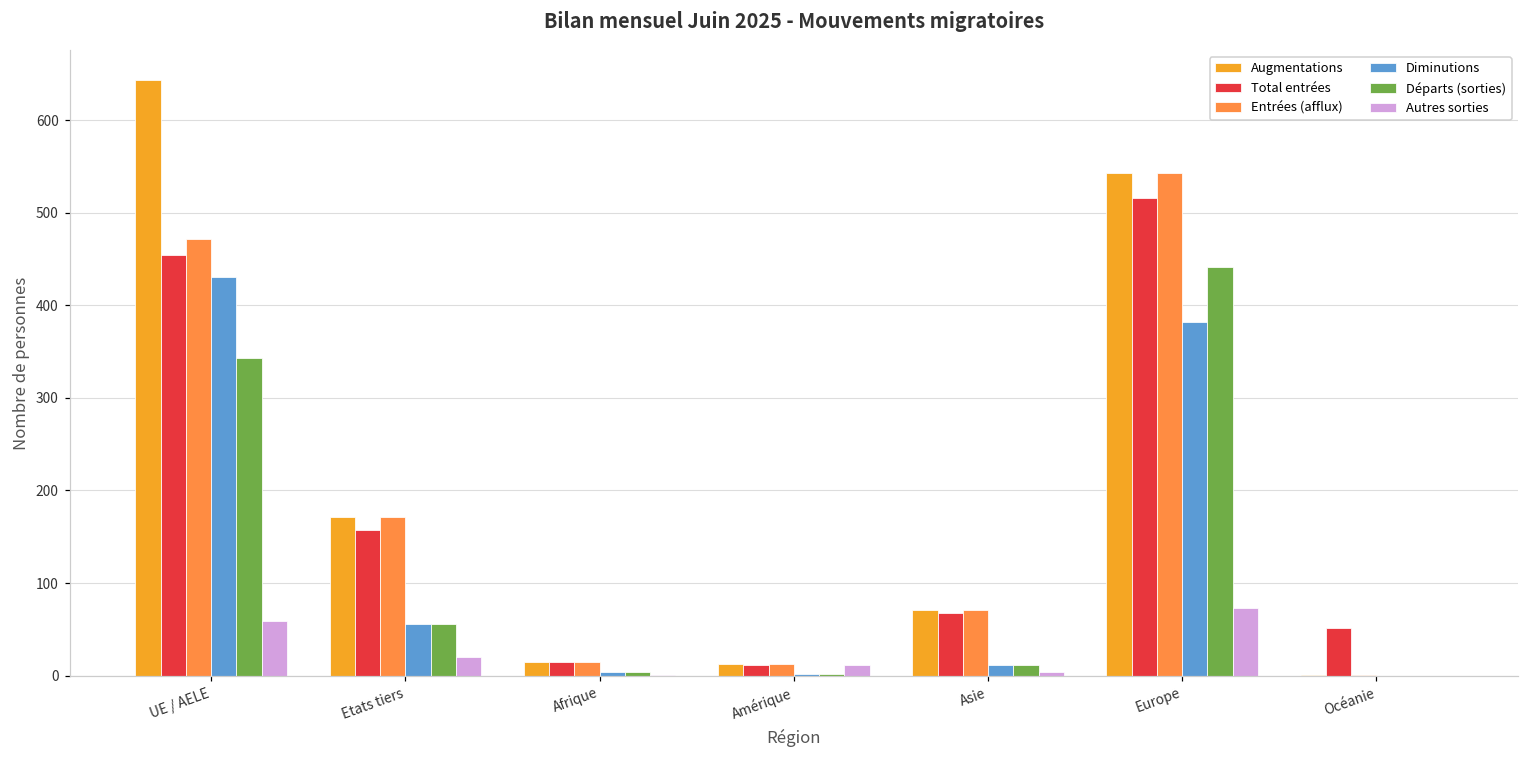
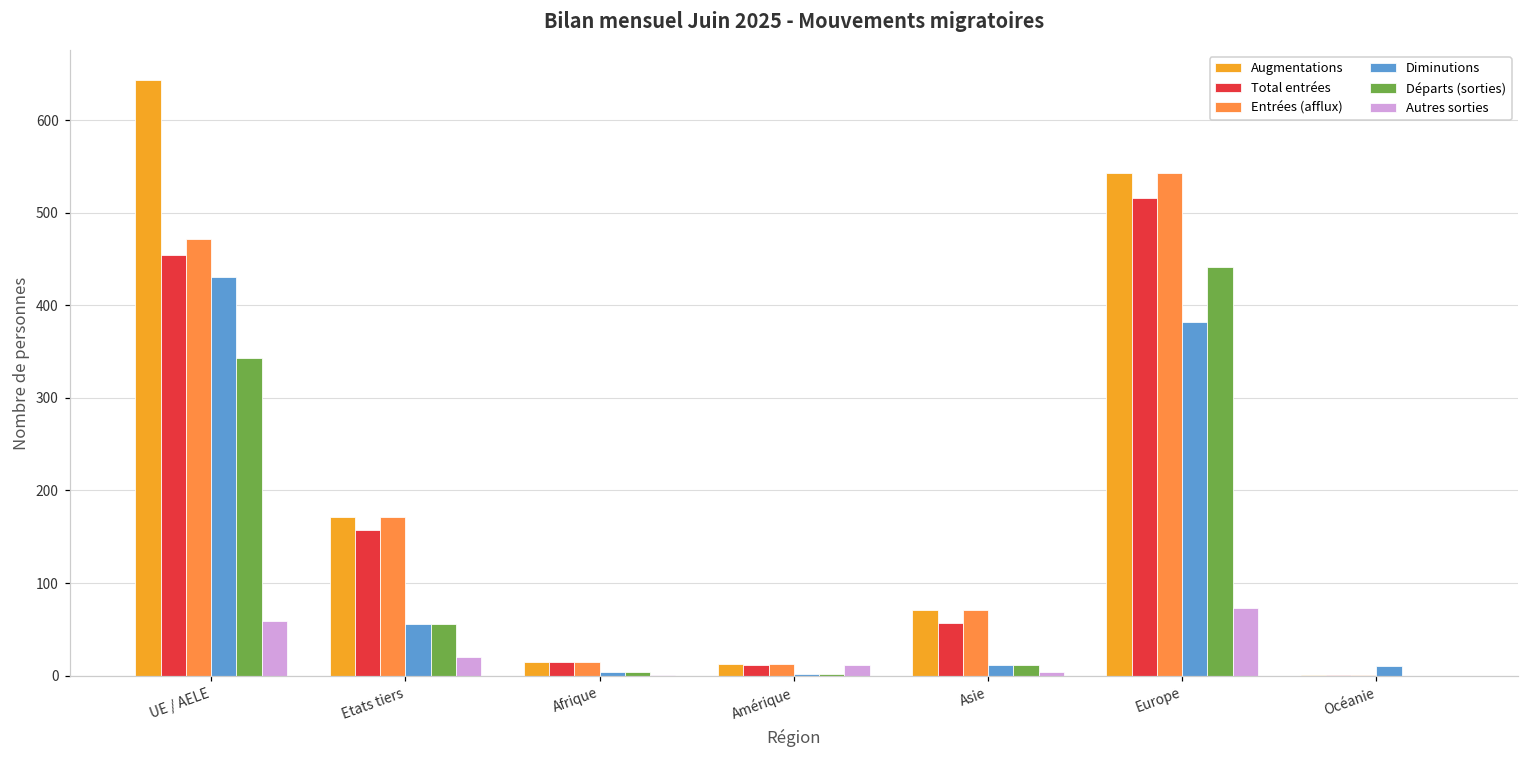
Total entrées, Asie: 70 -> 60
Total entrées, Océanie: 50 -> 0
Diminutions, Océanie: 0 -> 10
